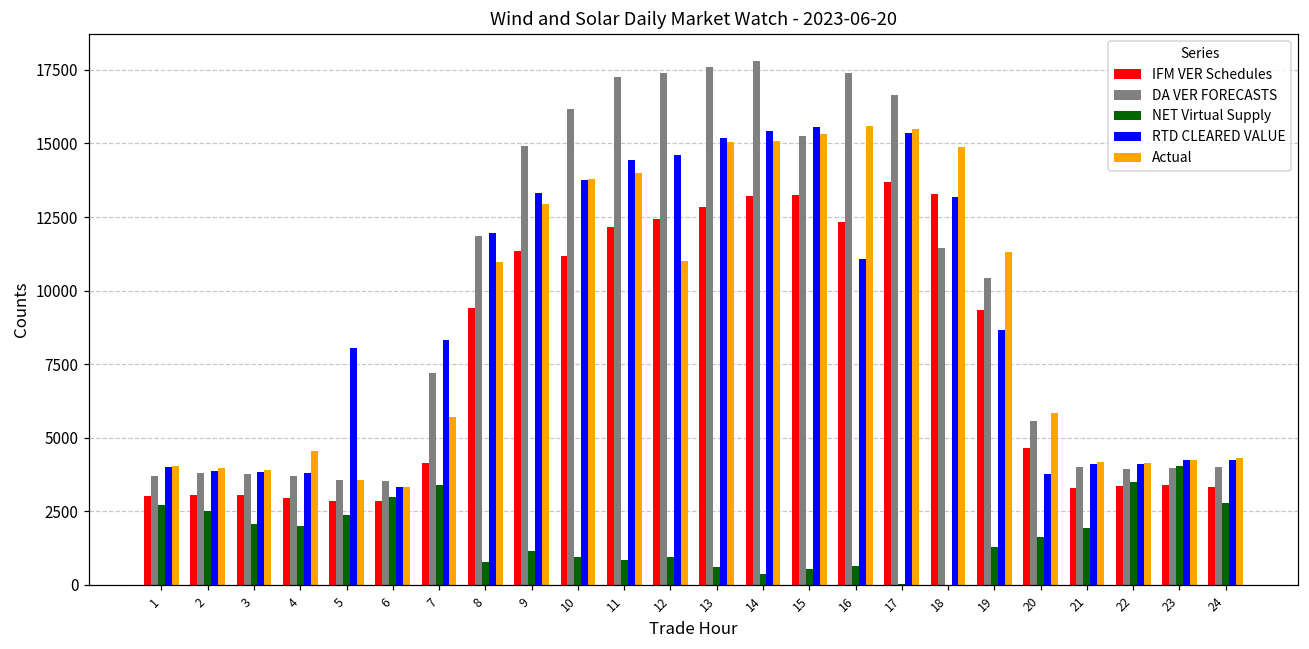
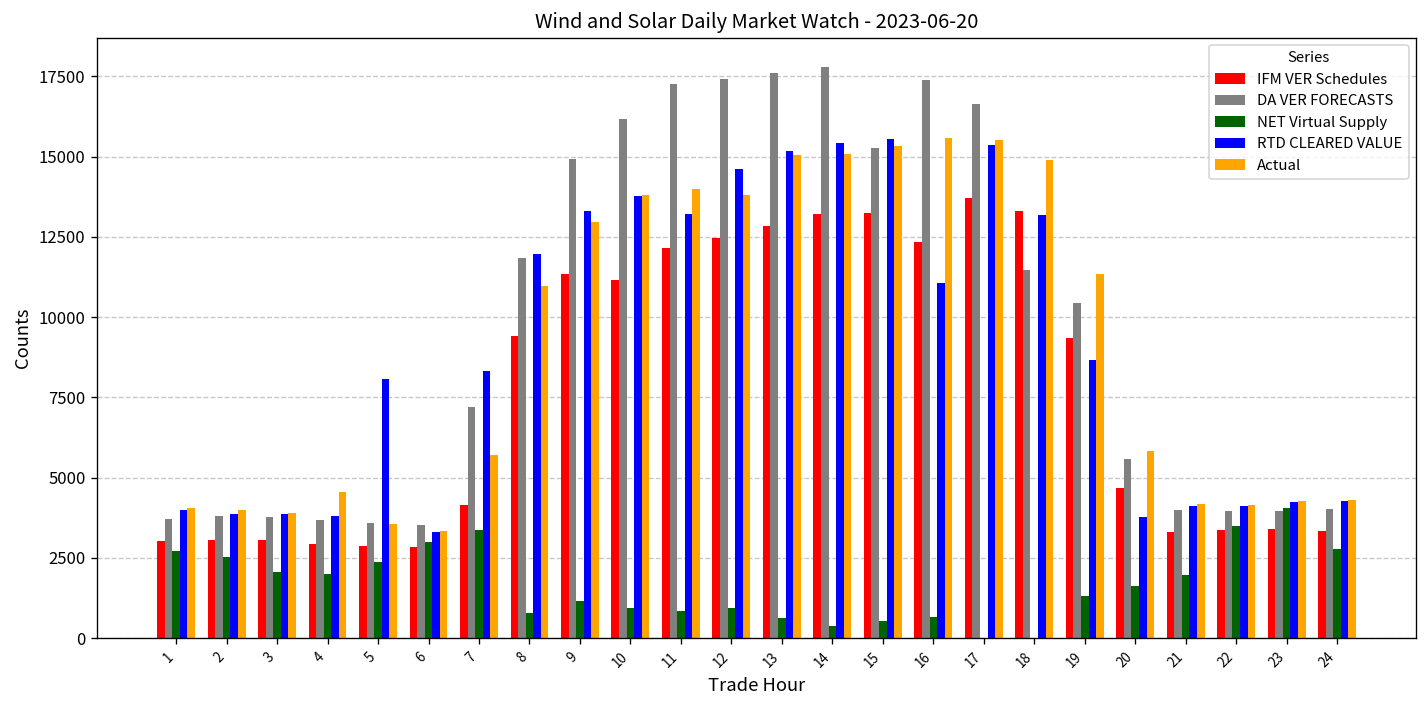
RTD CLEARED VALUE, 11: 14400 -> 13200
Actual, 12: 11000 -> 13800
